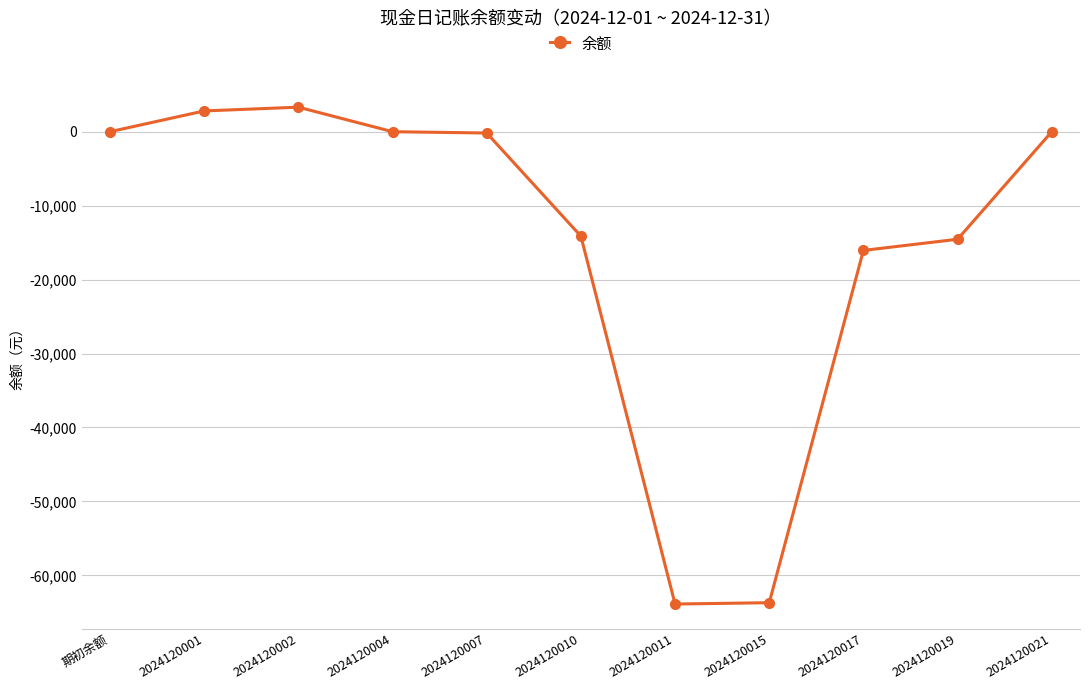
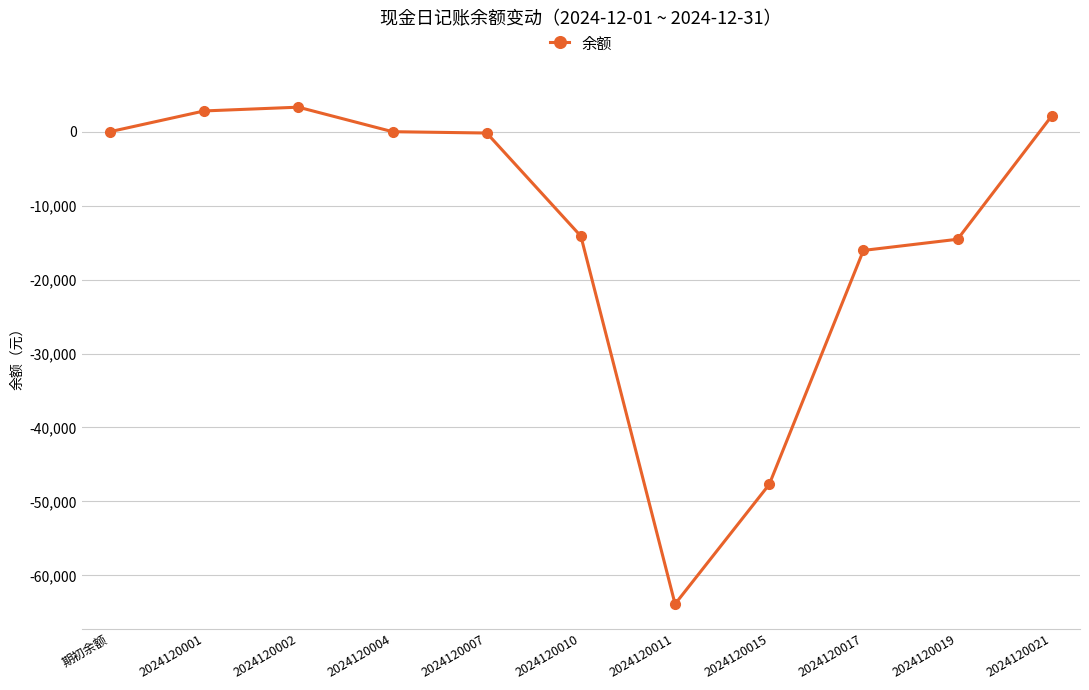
2024120015: -64,000 -> -48,000
2024120021: 0 -> 2,000
